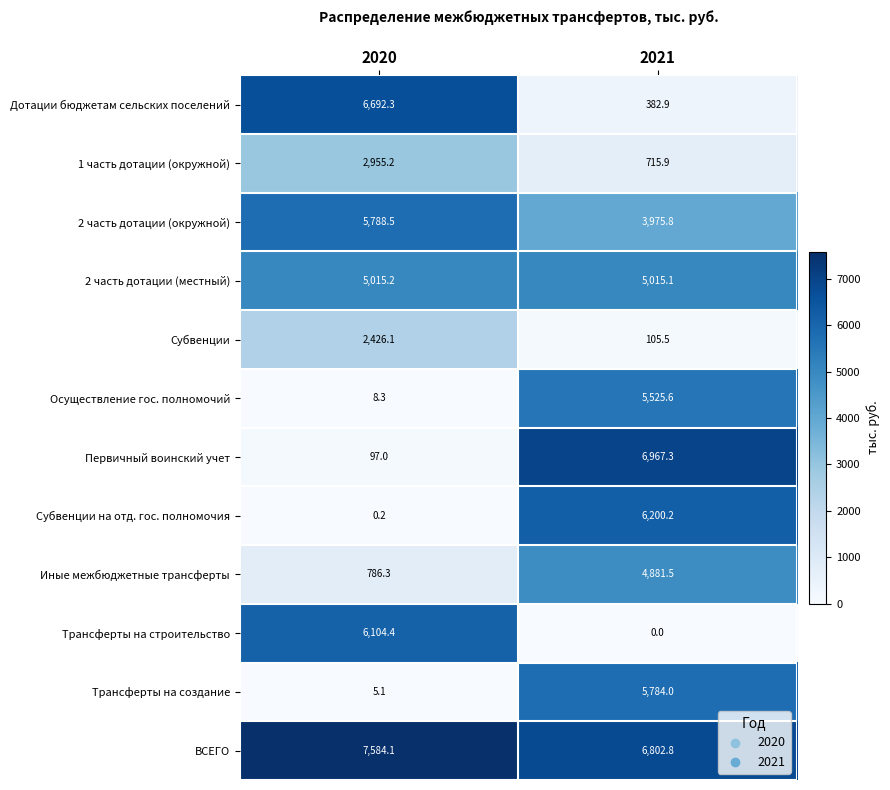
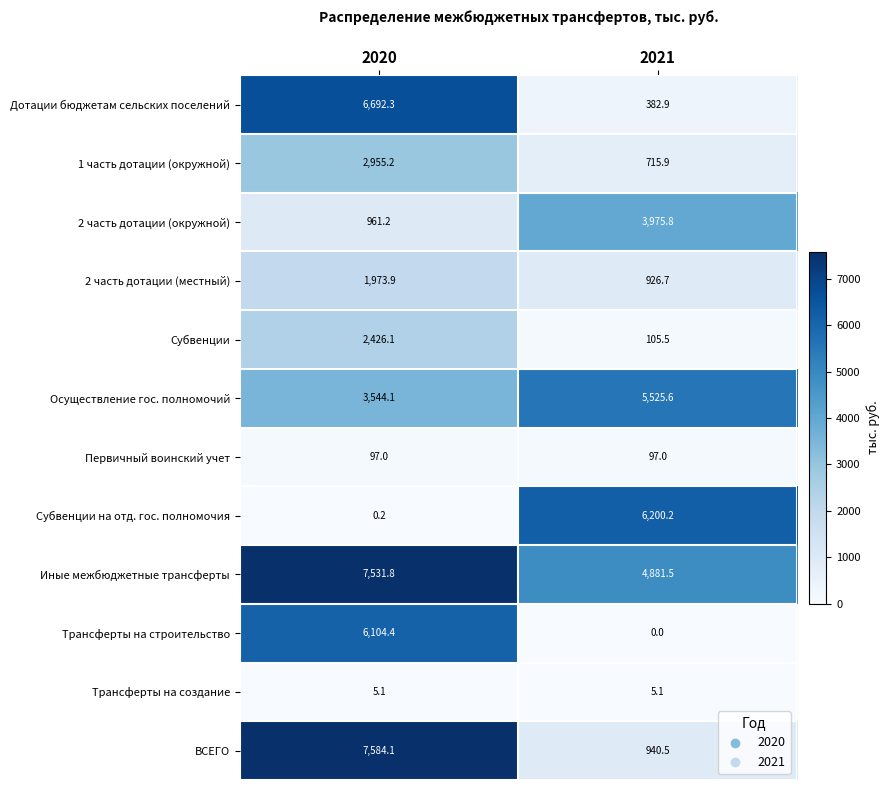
2 часть дотации (окружной), 2020: 5,788.5 -> 961.2
2 часть дотации (местный), 2020: 5,015.2 -> 1,973.9
2 часть дотации (местный), 2021: 5,015.1 -> 926.7
Осуществление гос. полномочий, 2020: 8.3 -> 3,544.1
Первичный воинский учет, 2021: 6,967.3 -> 97.0
Иные межбюджетные трансферты, 2020: 786.3 -> 7,531.8
Трансферты на создание, 2021: 5,784.0 -> 5.1
ВСЕГО, 2021: 6,802.8 -> 940.5
